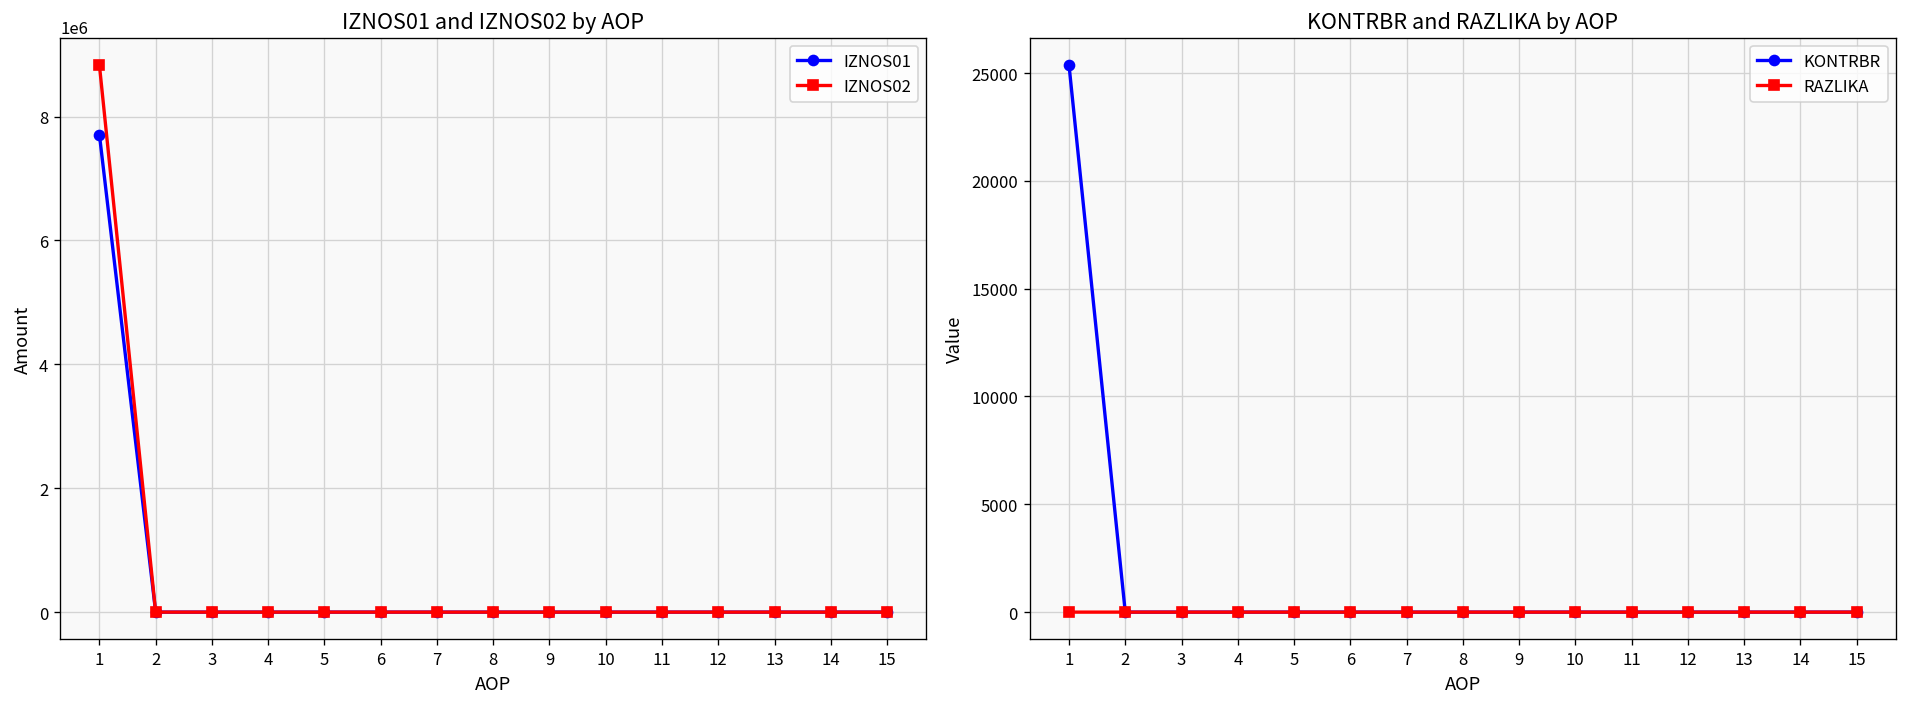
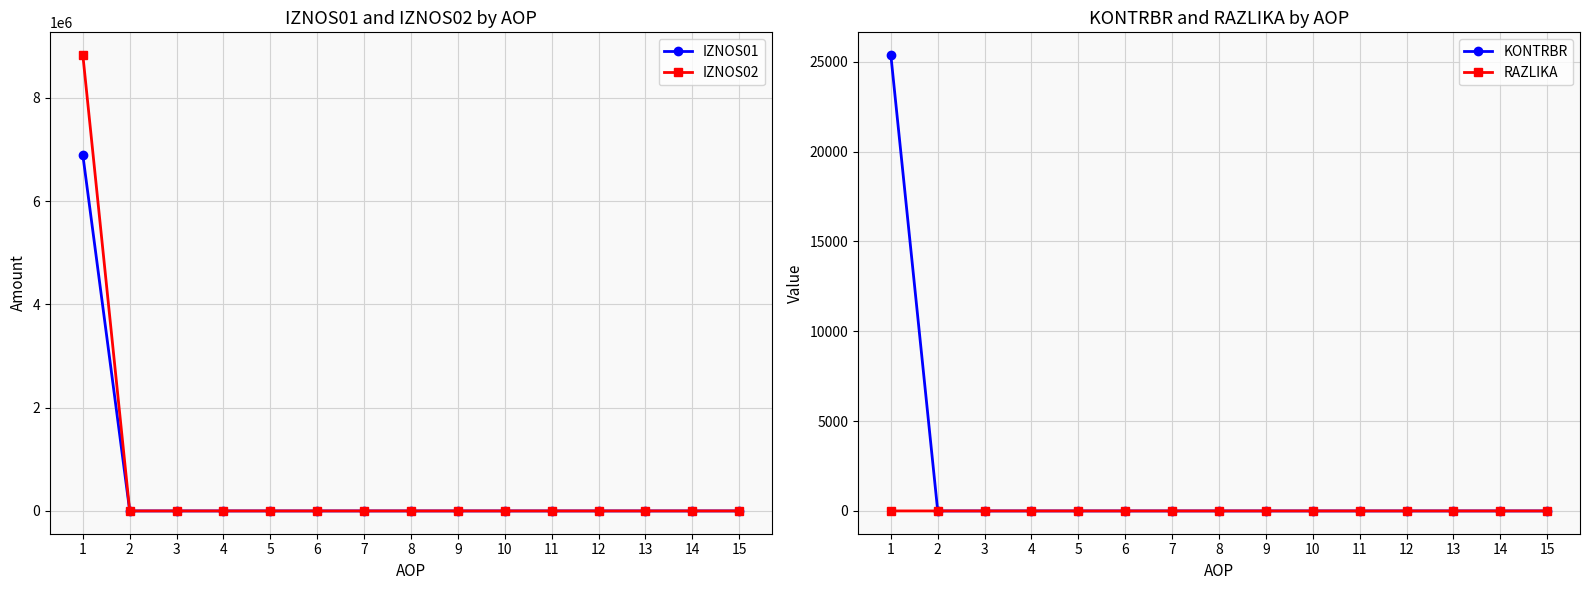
IZNOS01 and IZNOS02 by AOP, IZNOS01, 1: 7700000 -> 6900000
